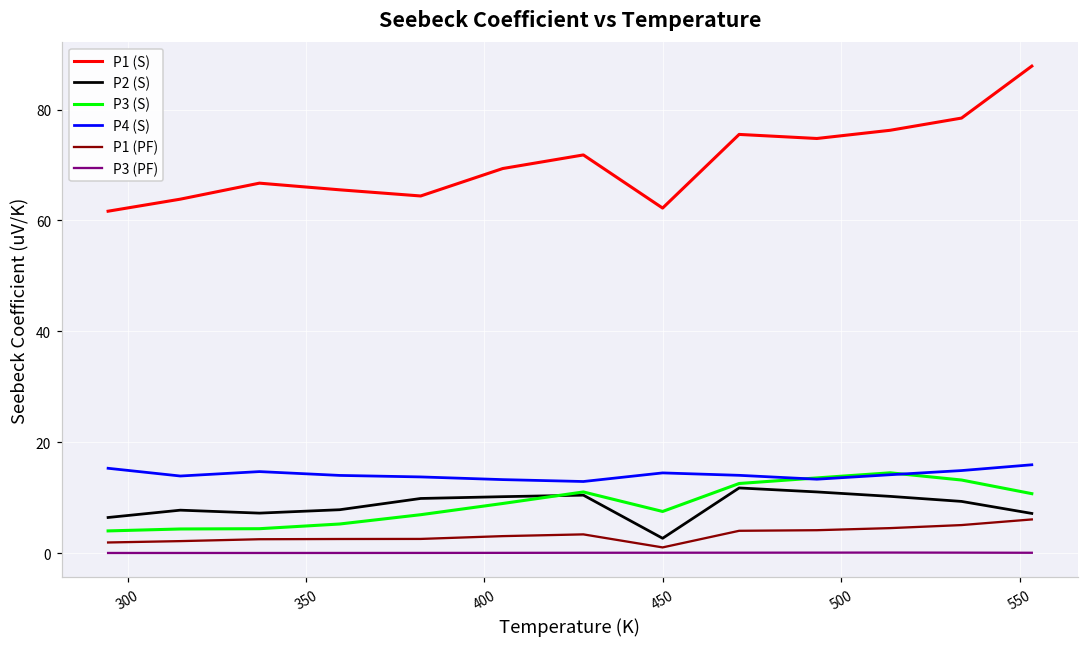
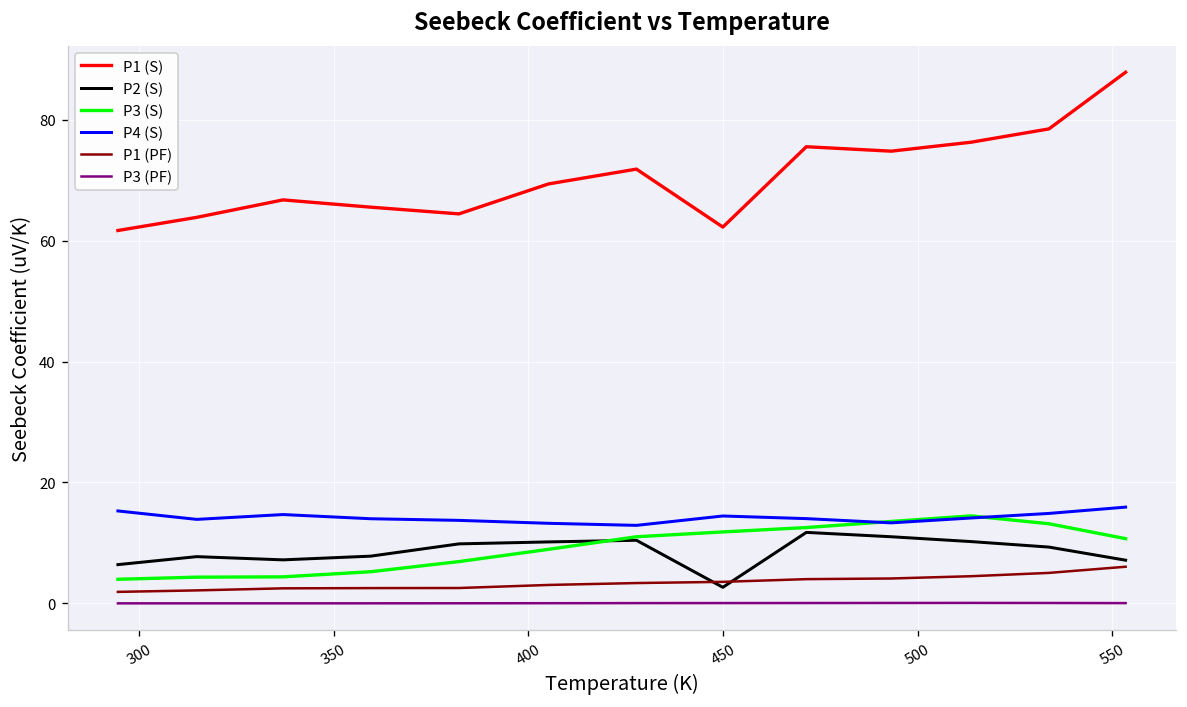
P3 (S), 450: 7 -> 12
P1 (PF), 450: 1 -> 4
